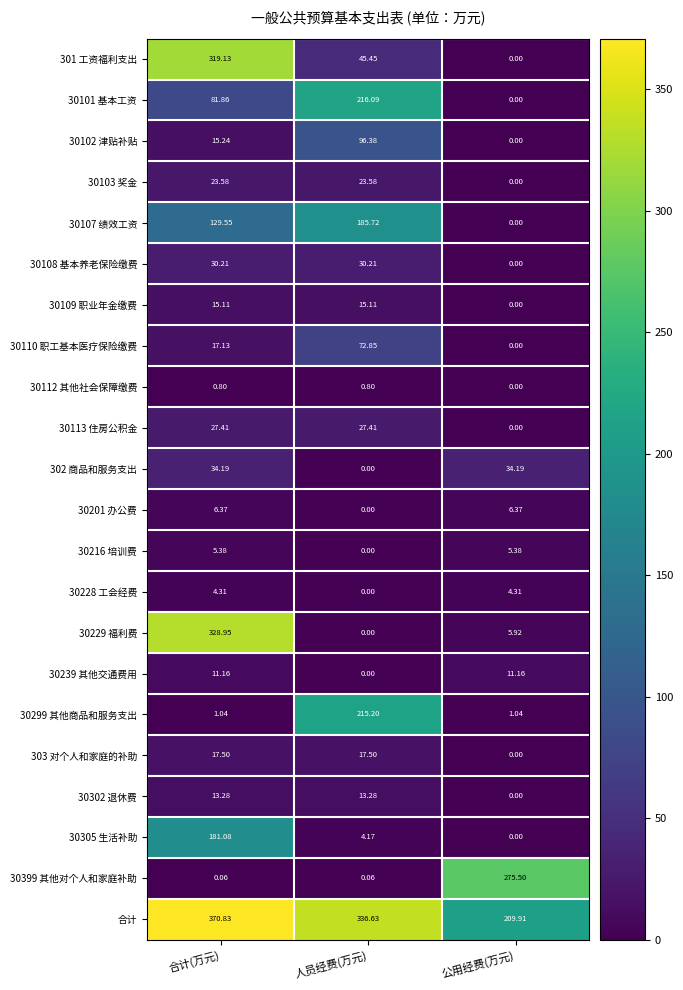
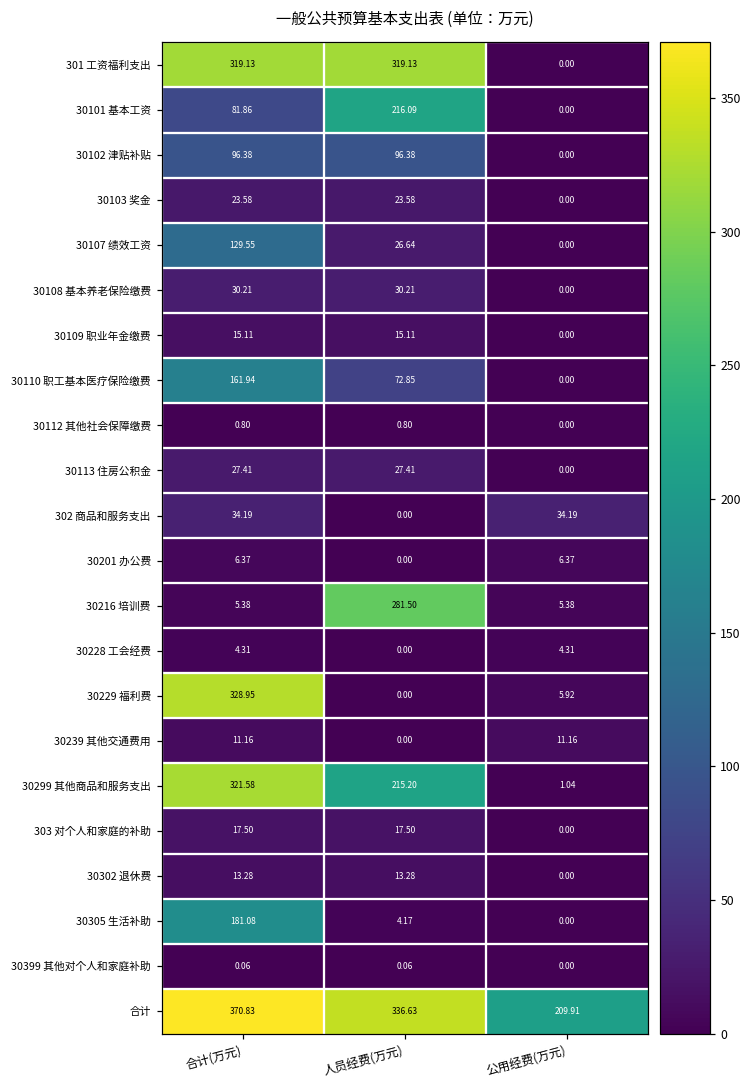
301 工资福利支出, 人员经费(万元): 45.45 -> 319.13
30102 津贴补贴, 合计(万元): 15.24 -> 96.38
30107 绩效工资, 人员经费(万元): 185.72 -> 26.64
30110 职工基本医疗保险缴费, 合计(万元): 17.13 -> 161.94
30216 培训费, 人员经费(万元): 0.00 -> 281.50
30299 其他商品和服务支出, 合计(万元): 1.04 -> 321.58
30399 其他对个人和家庭补助, 公用经费(万元): 275.50 -> 0.00
